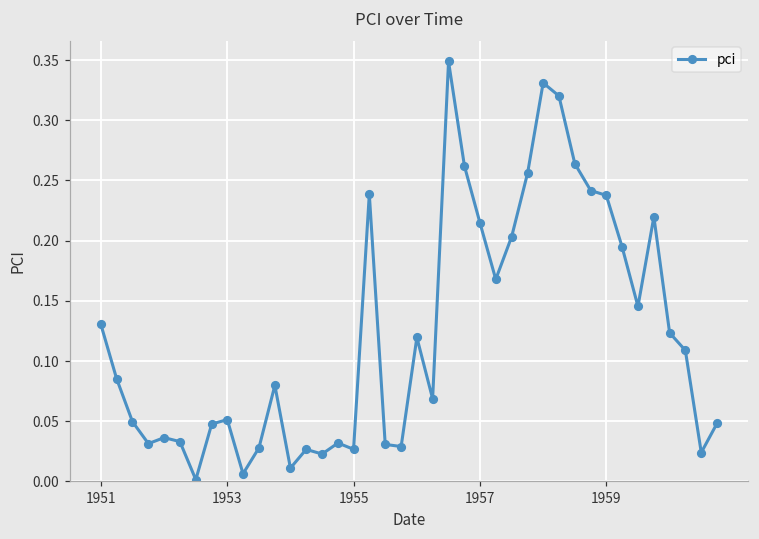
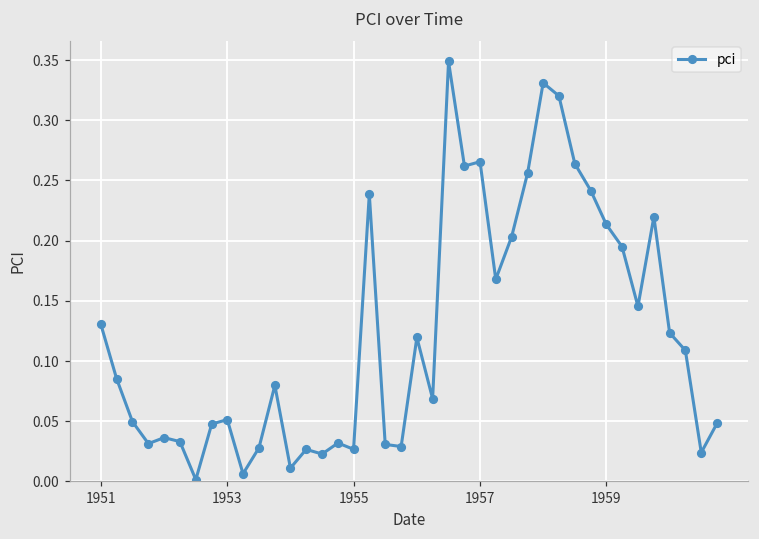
1957: 0.215 -> 0.266
1959: 0.238 -> 0.213
